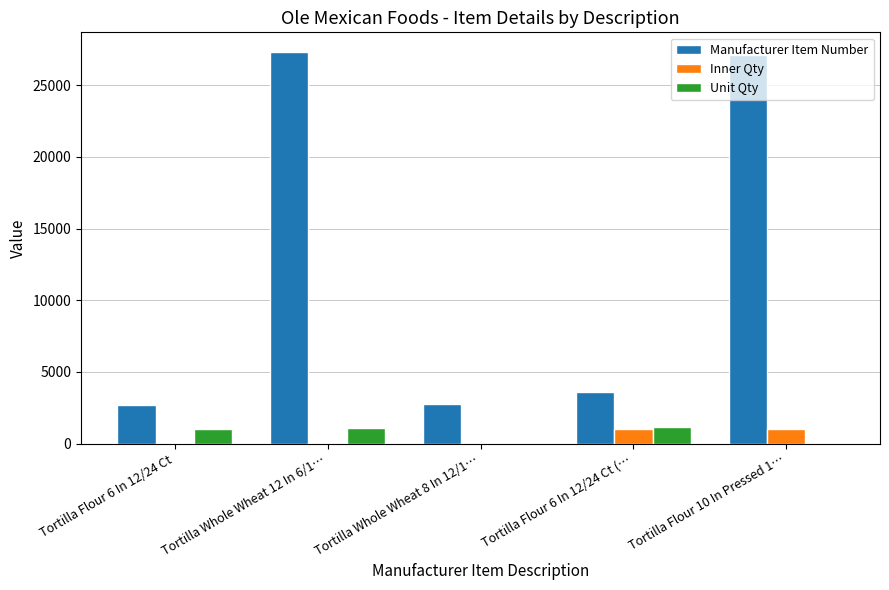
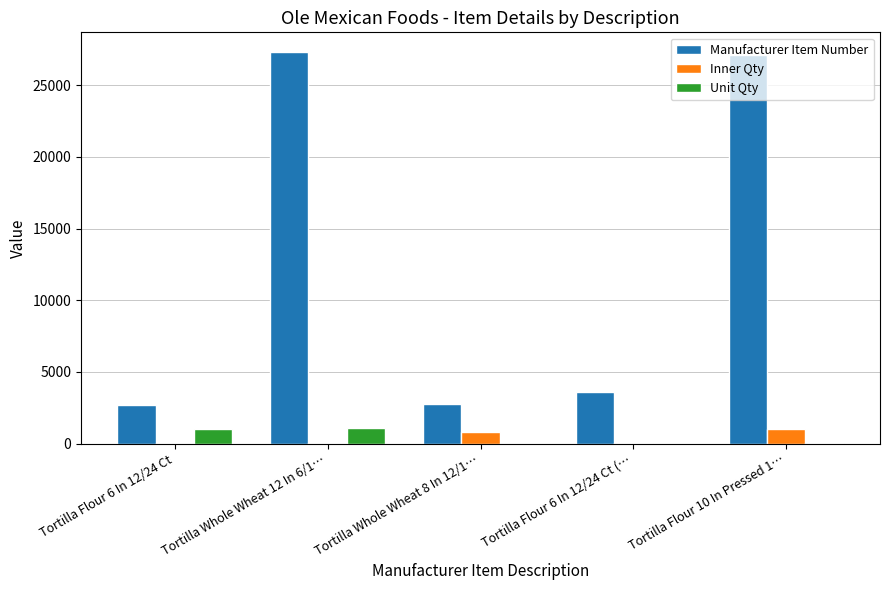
Inner Qty, Tortilla Whole Wheat 8 In 12/1…: 0 -> 800
Inner Qty, Tortilla Flour 6 In 12/24 Ct (…: 1000 -> 0
Unit Qty, Tortilla Flour 6 In 12/24 Ct (…: 1200 -> 0
